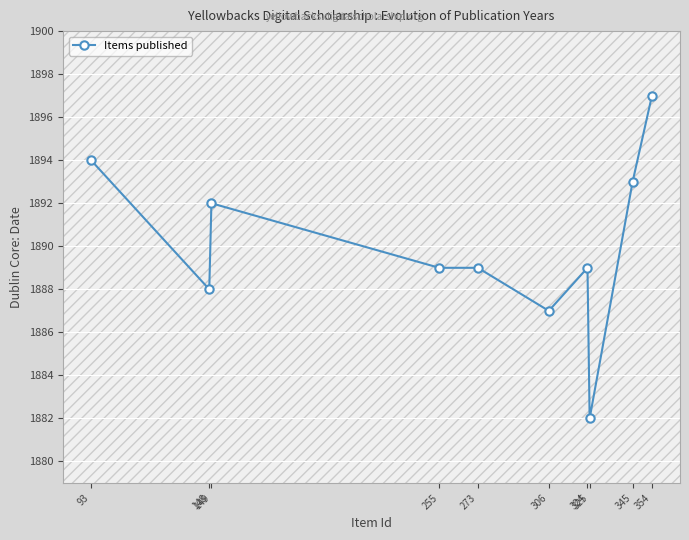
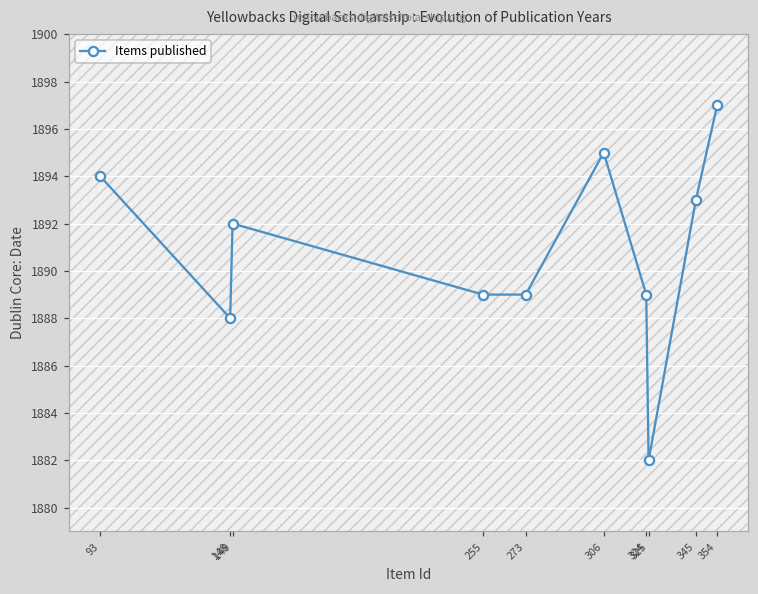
306: 1887 -> 1895
